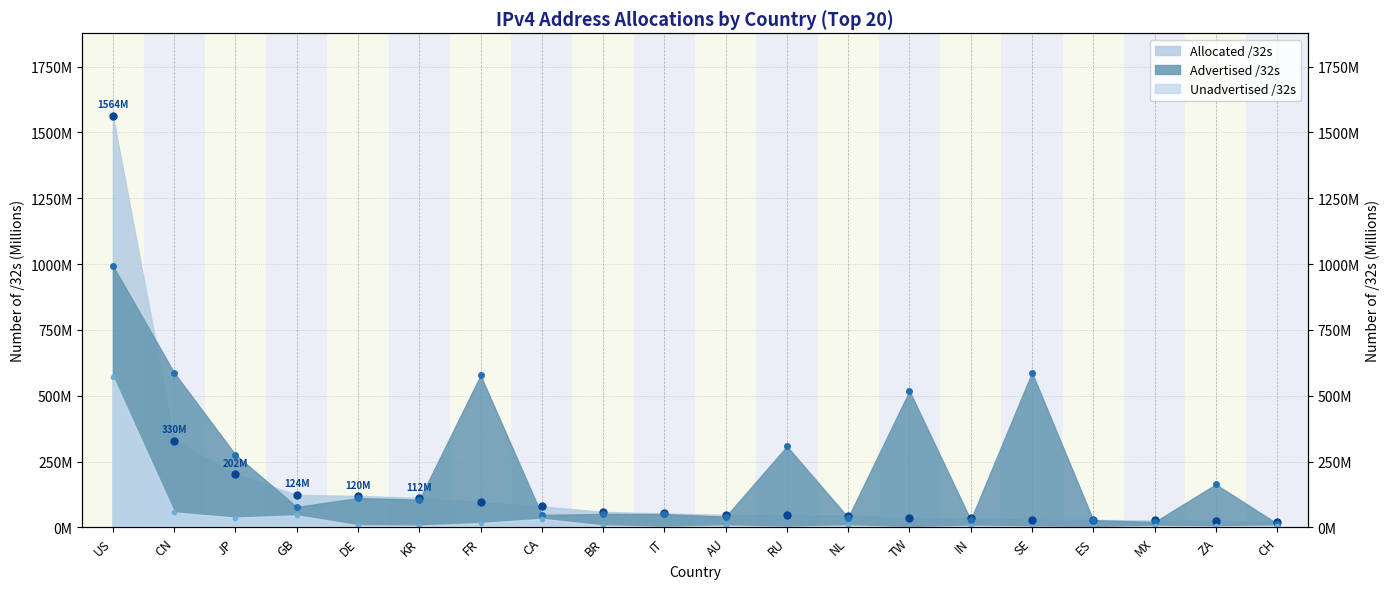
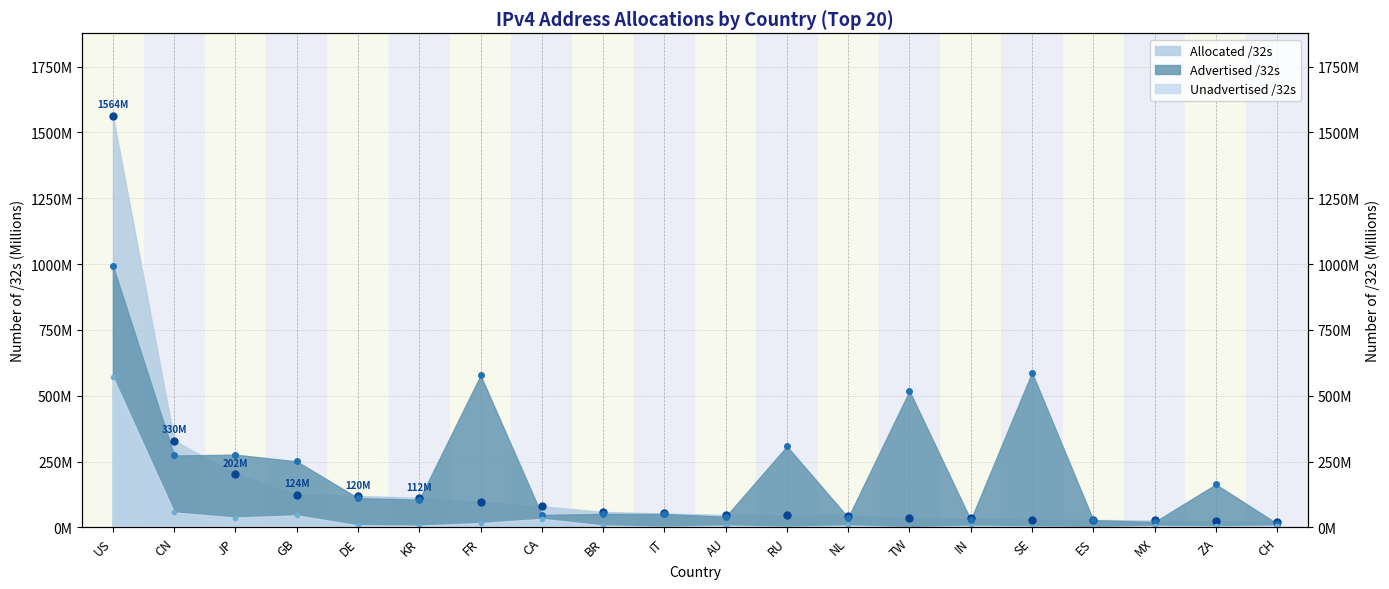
Advertised /32s, CN: 590000000 -> 270000000
Advertised /32s, GB: 80000000 -> 250000000
